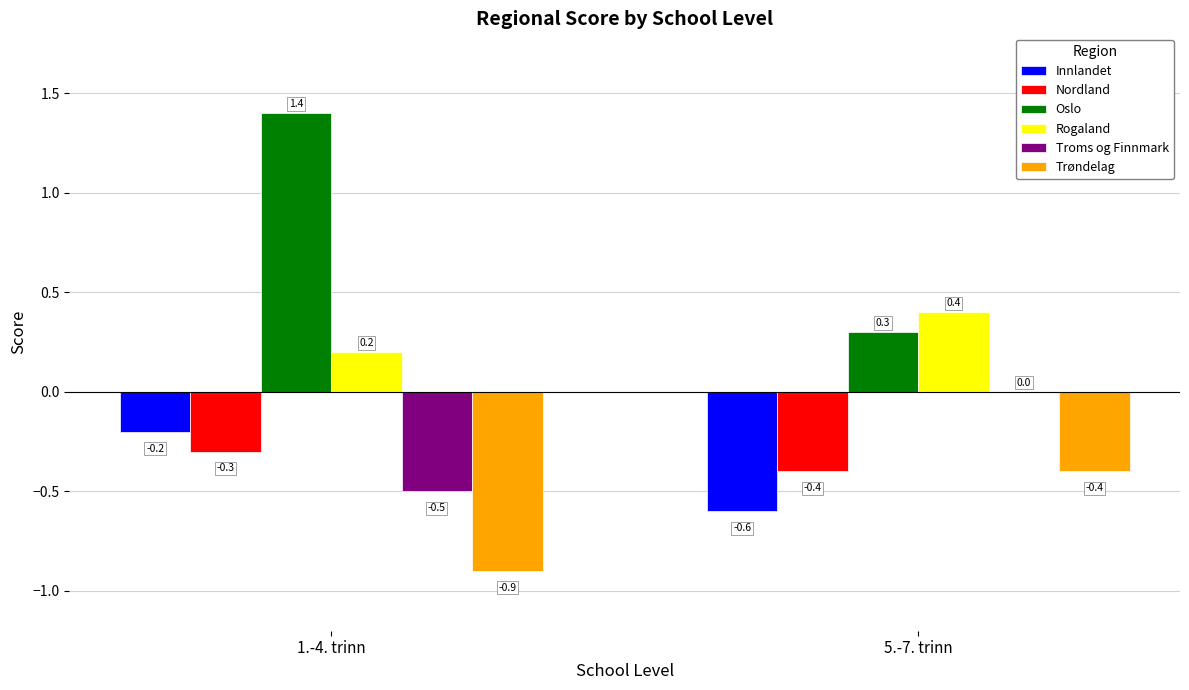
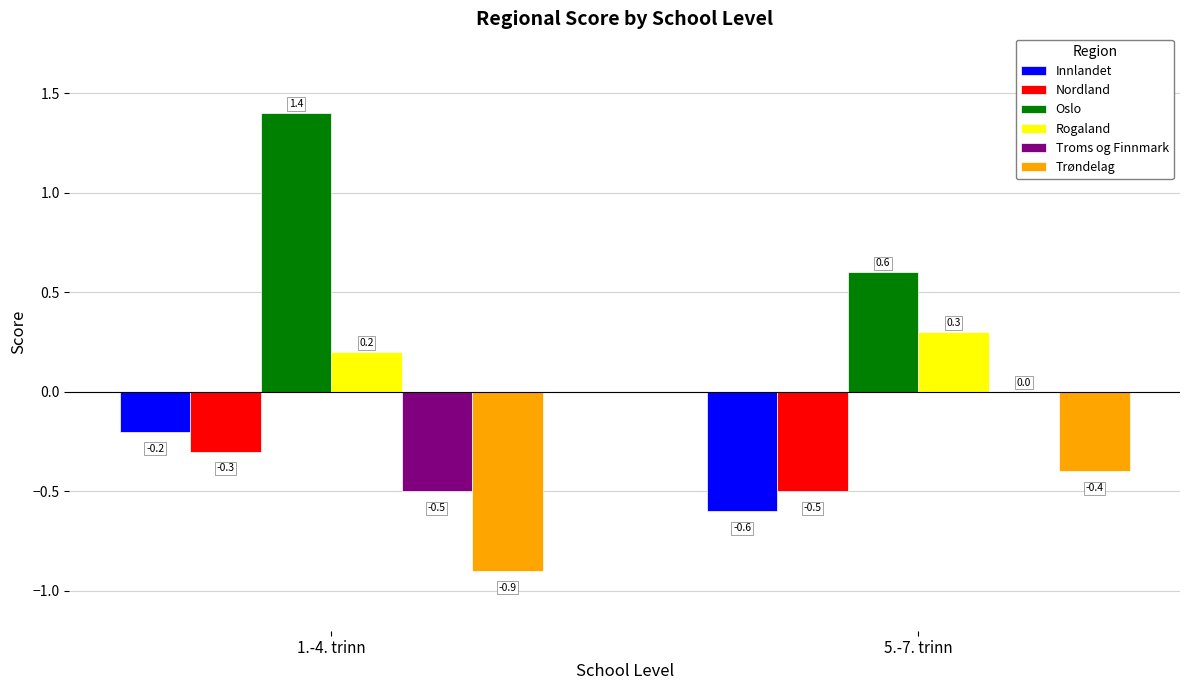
Nordland, 5.-7. trinn: -0.4 -> -0.5
Oslo, 5.-7. trinn: 0.3 -> 0.6
Rogaland, 5.-7. trinn: 0.4 -> 0.3
